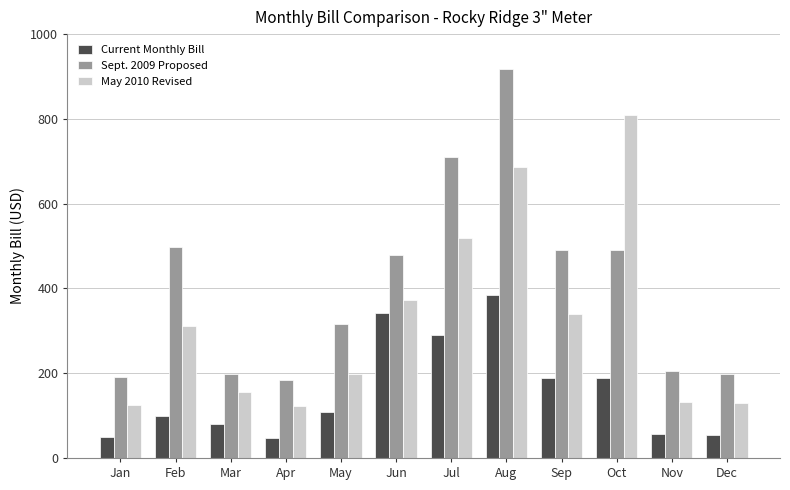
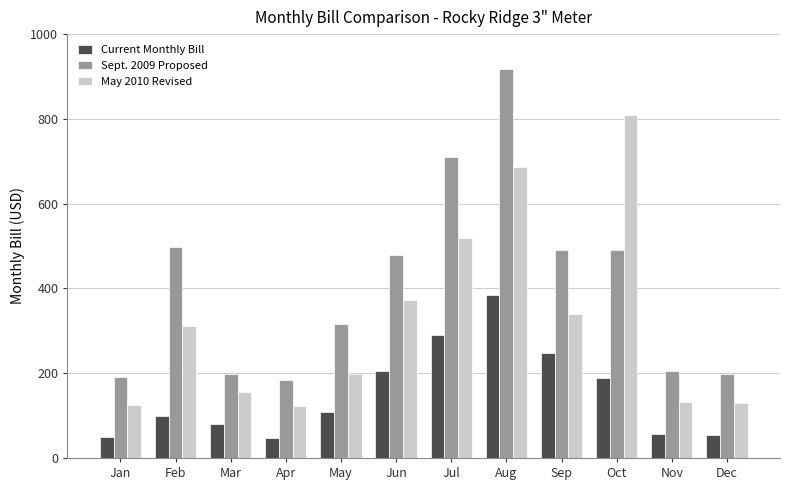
Current Monthly Bill, Jun: 340 -> 210
Current Monthly Bill, Sep: 190 -> 250
